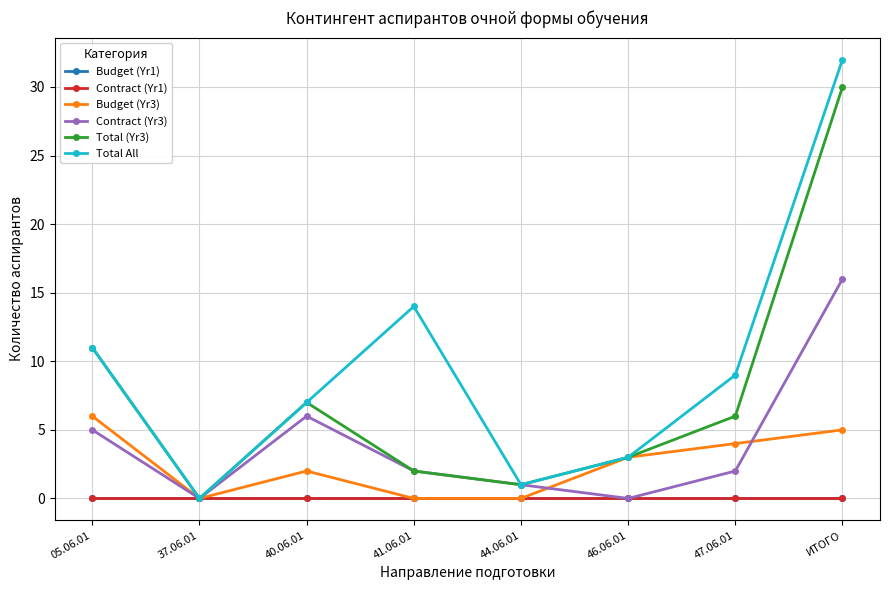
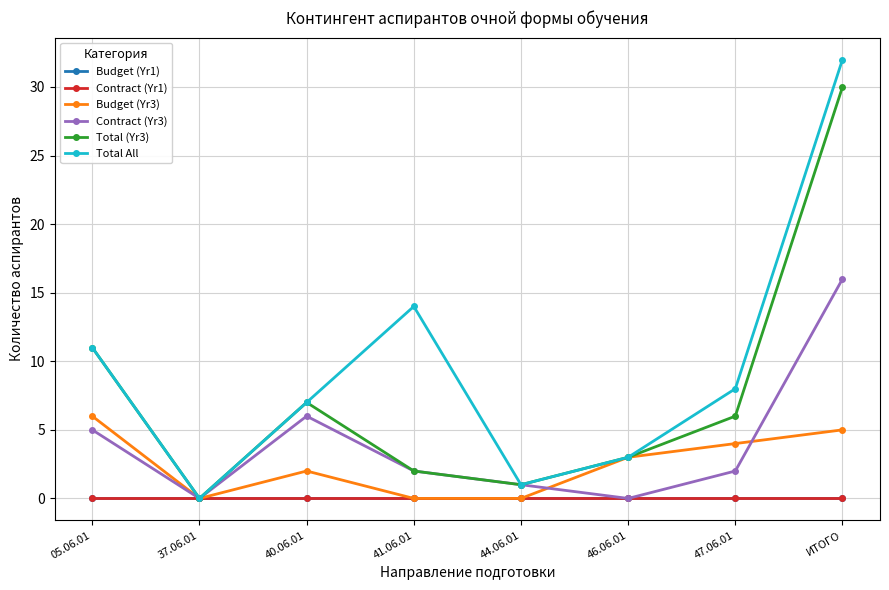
Total All, 47.06.01: 9 -> 8
